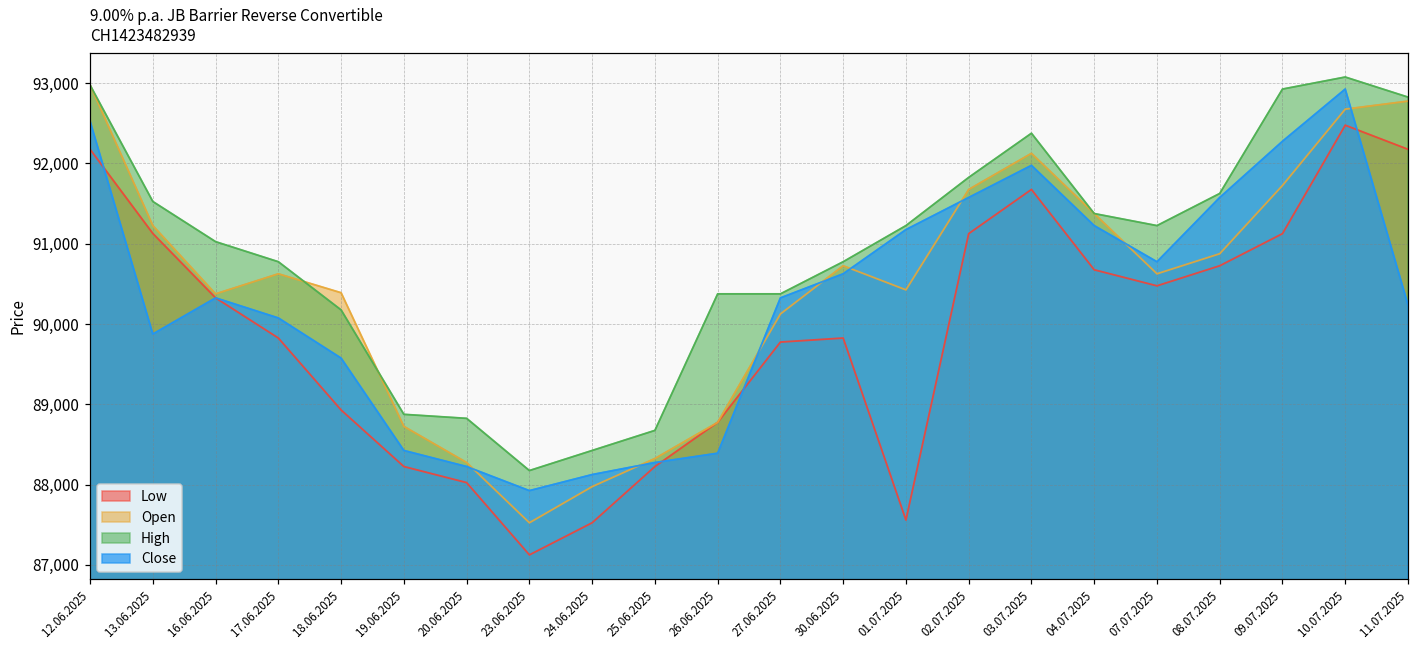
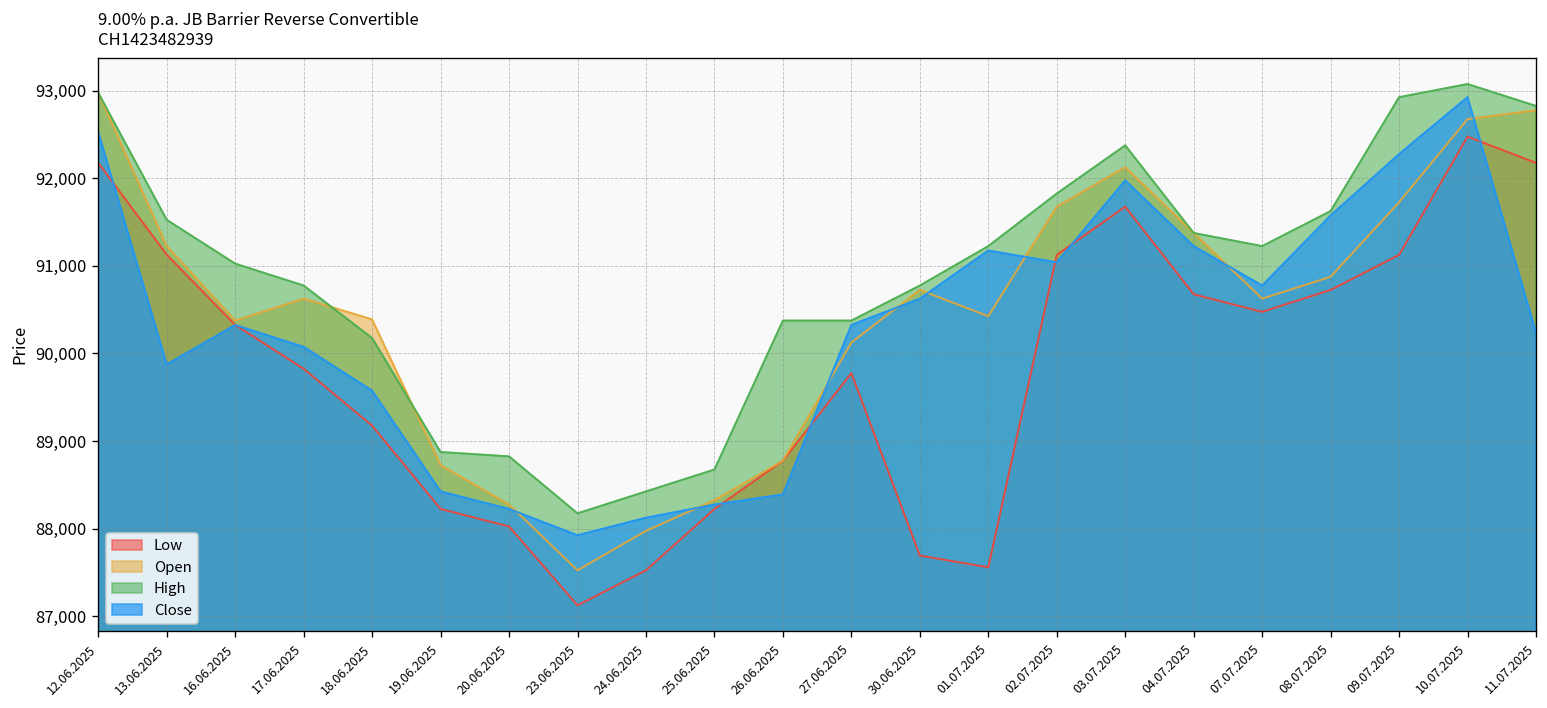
Low, 18.06.2025: 88,900 -> 89,200
Low, 30.06.2025: 89,800 -> 87,700
Close, 02.07.2025: 91,600 -> 91,000
